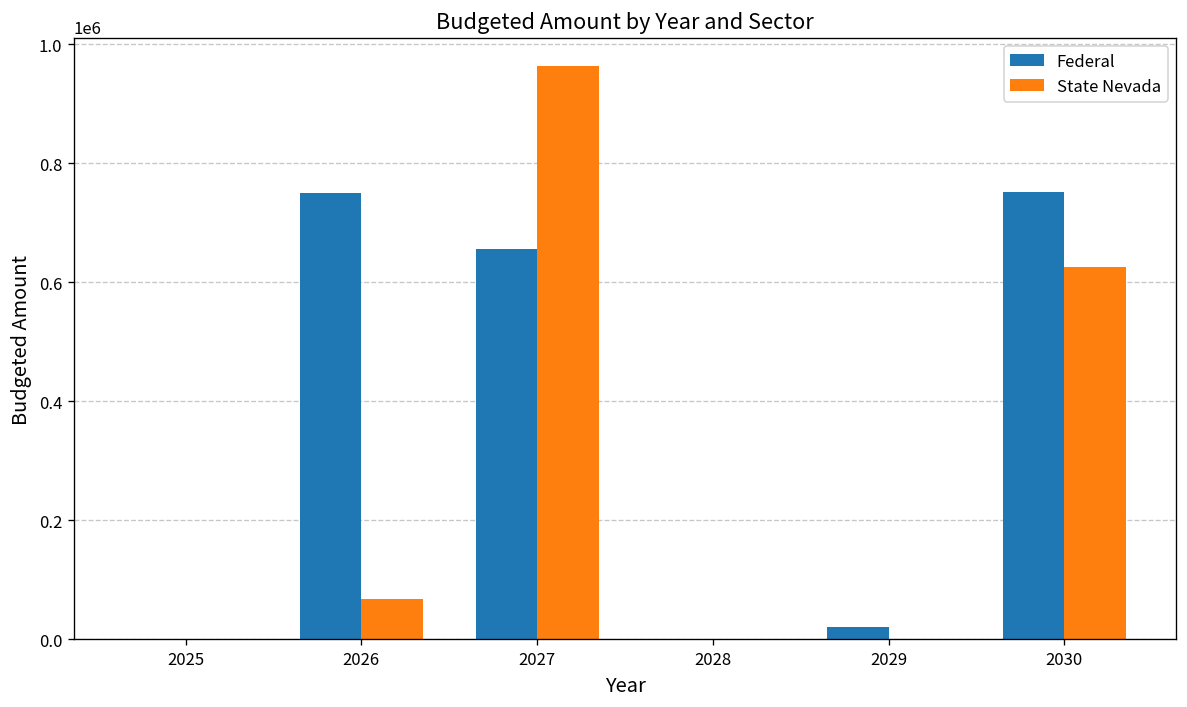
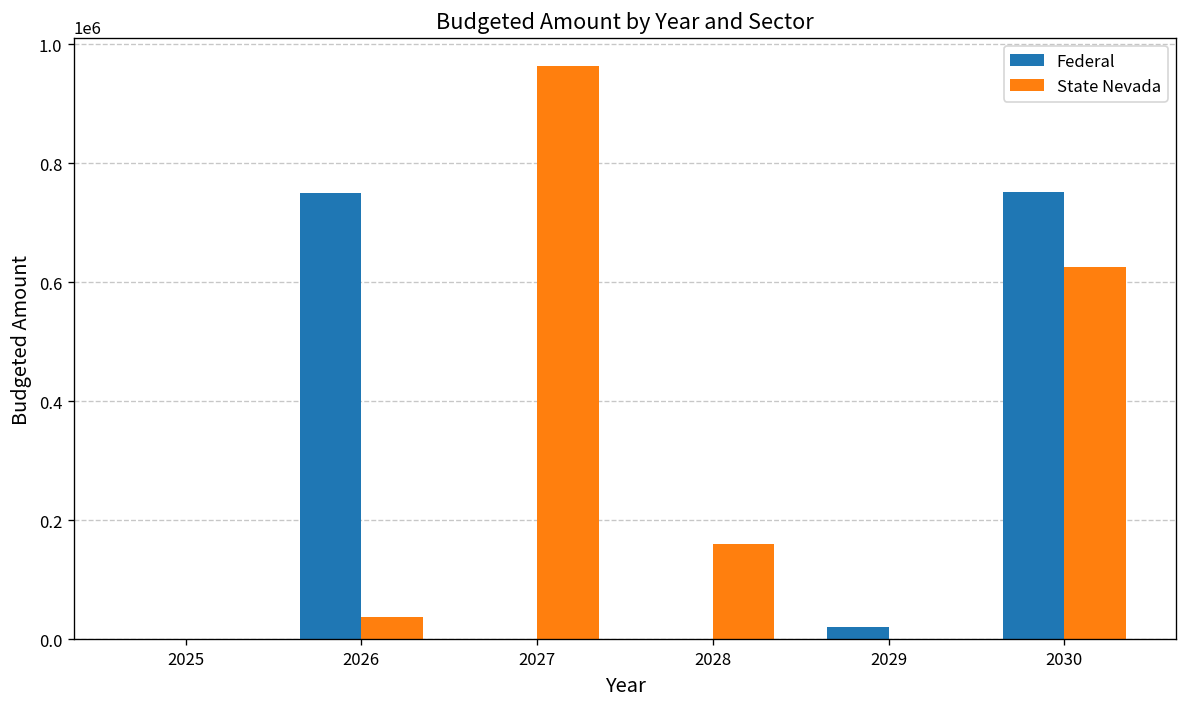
State Nevada, 2026: 70000 -> 40000
Federal, 2027: 660000 -> 0
State Nevada, 2028: 0 -> 160000
